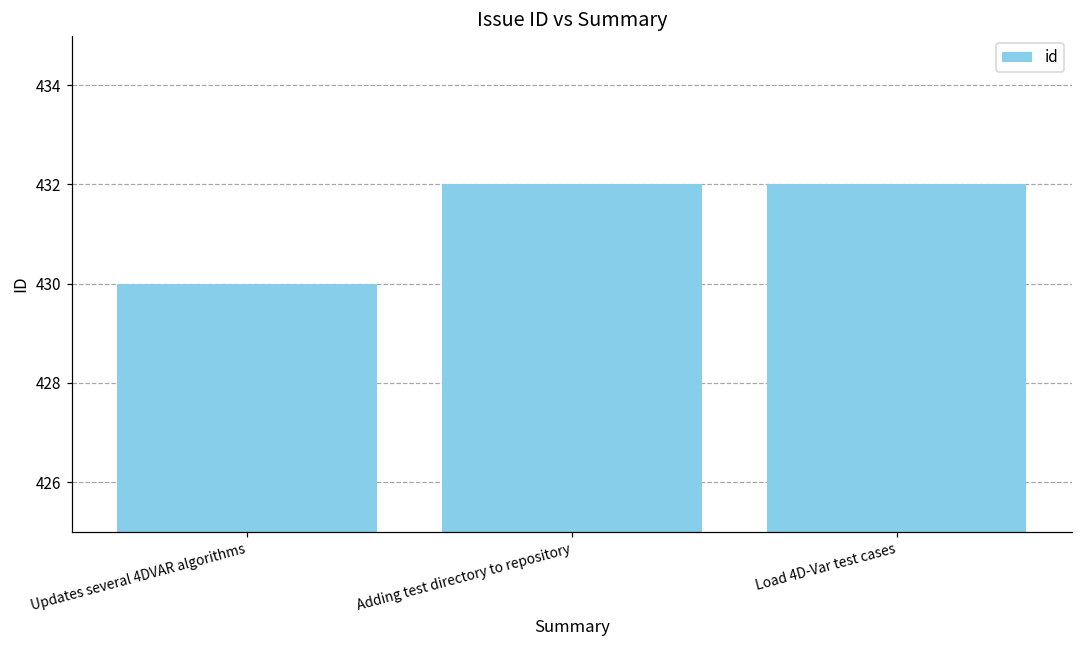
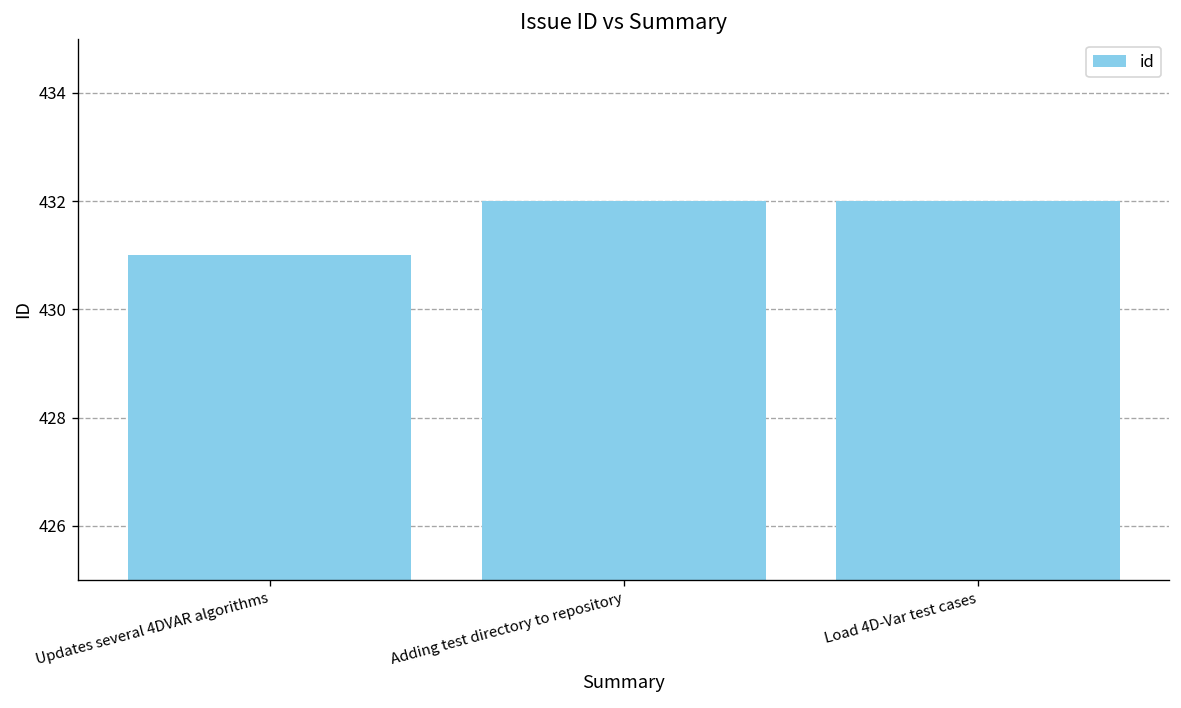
Updates several 4DVAR algorithms: 430 -> 431
